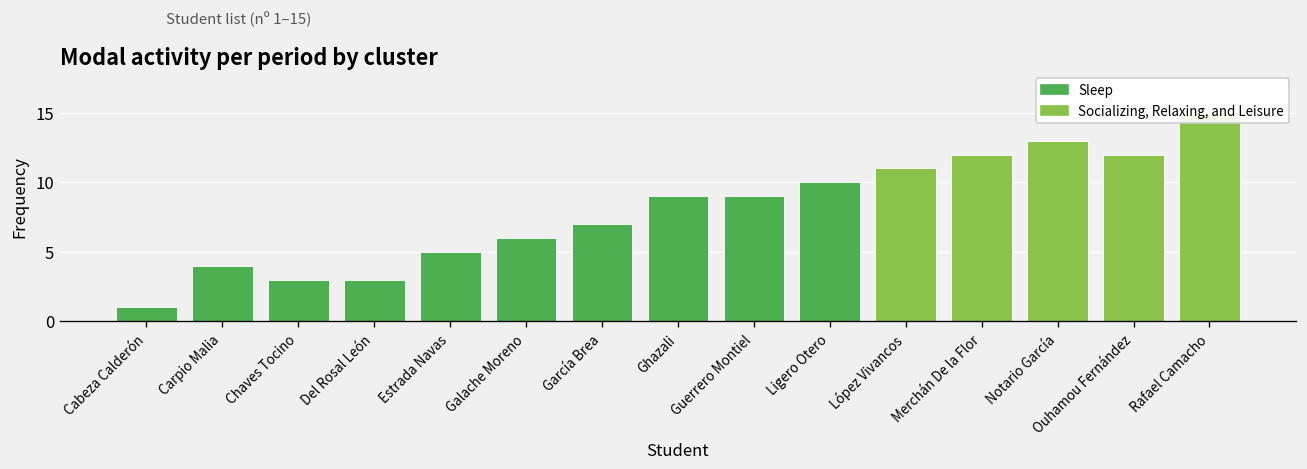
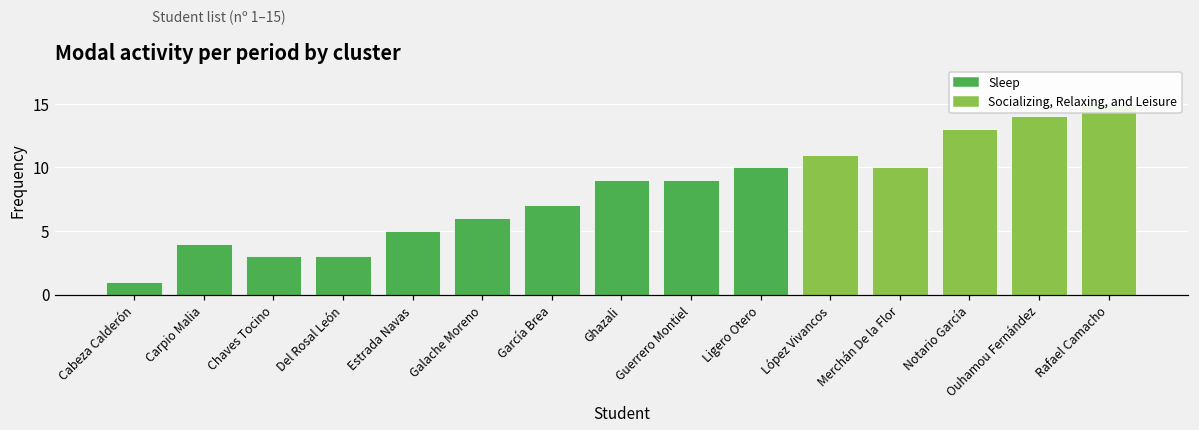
Merchán De la Flor: 12 -> 10
Ouhamou Fernández: 12 -> 14
